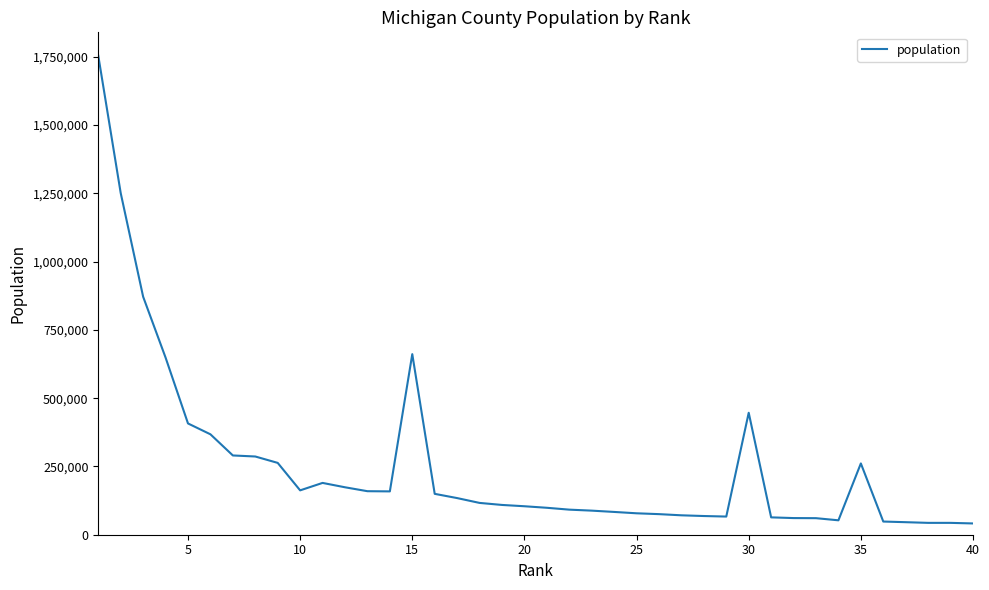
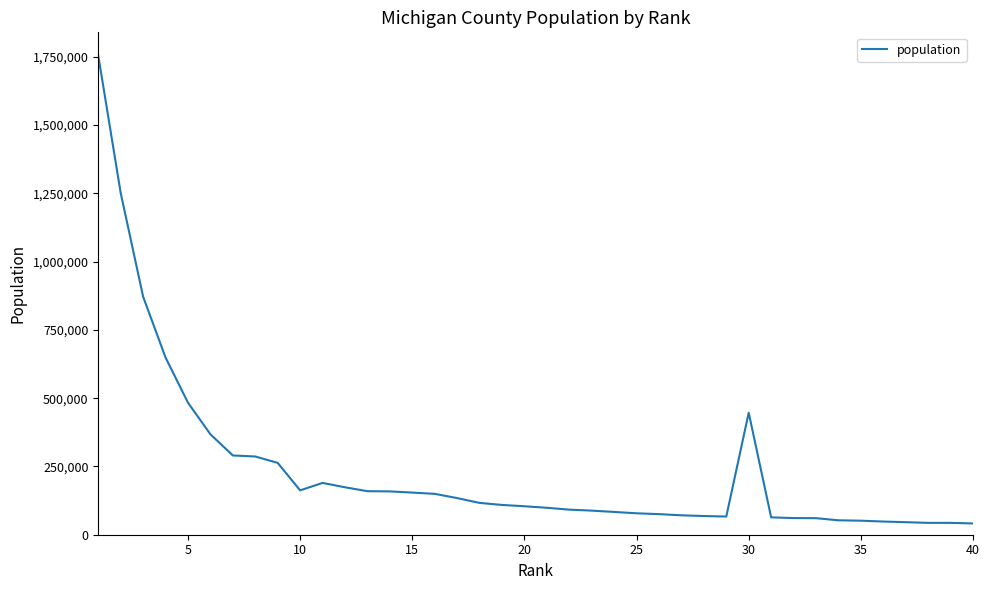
5: 410,000 -> 480,000
15: 660,000 -> 150,000
35: 260,000 -> 50,000
